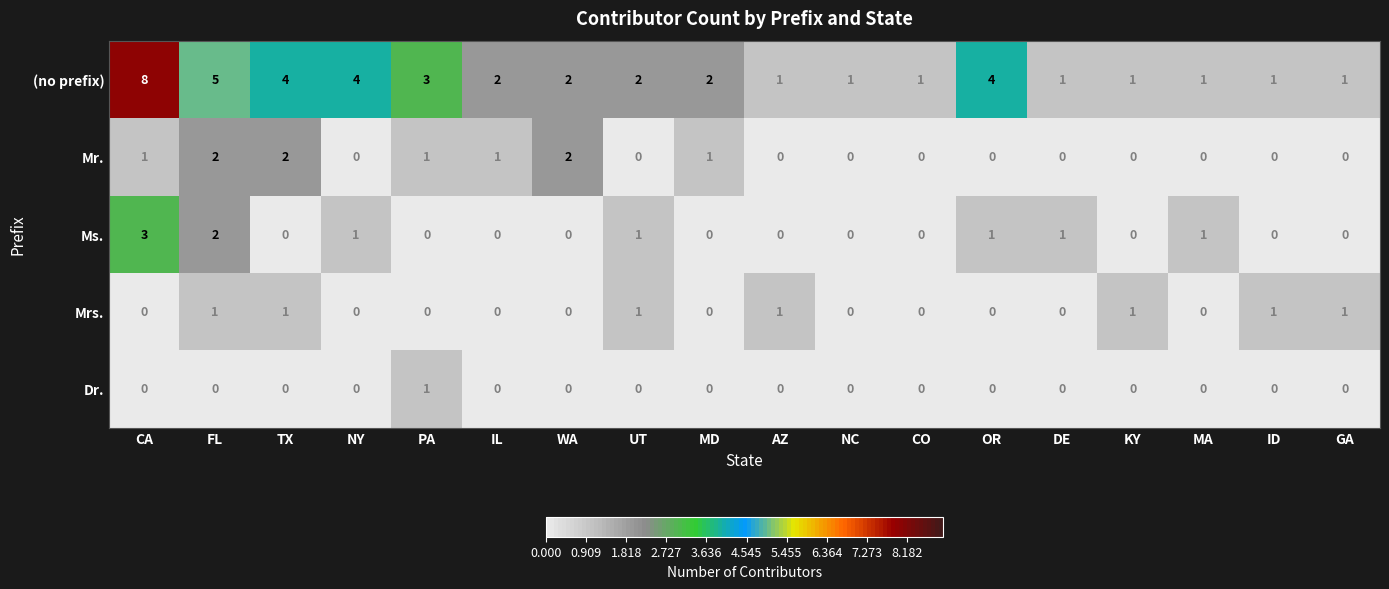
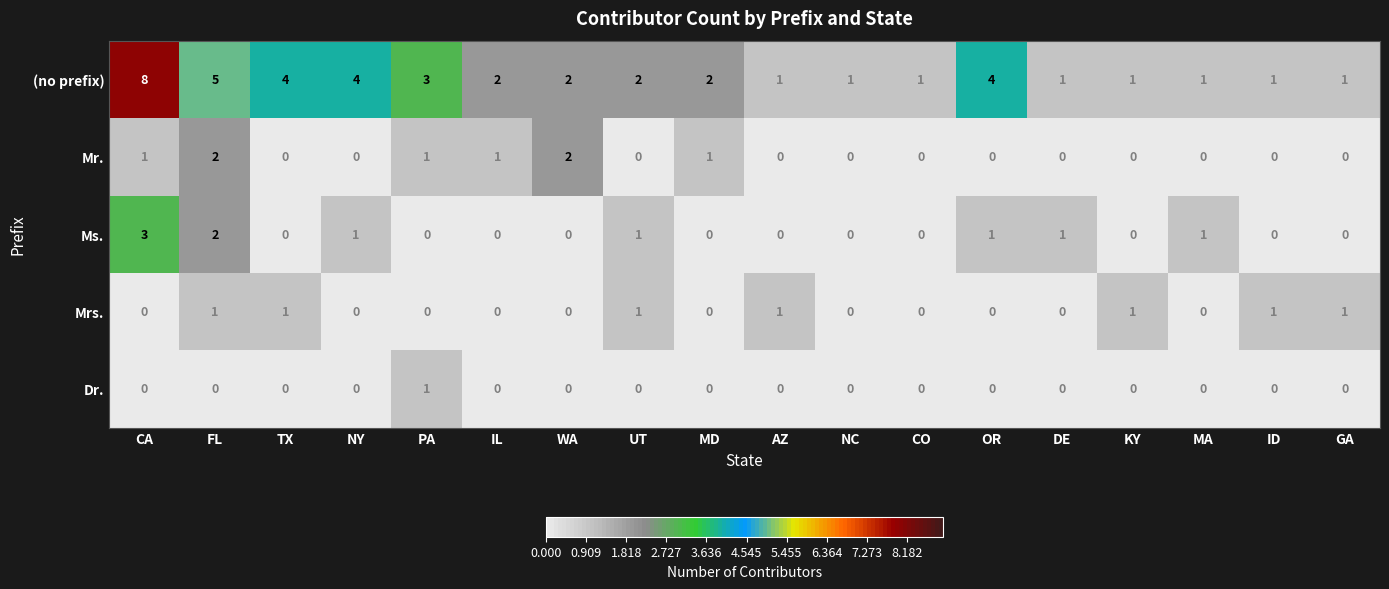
Mr., TX: 2 -> 0
